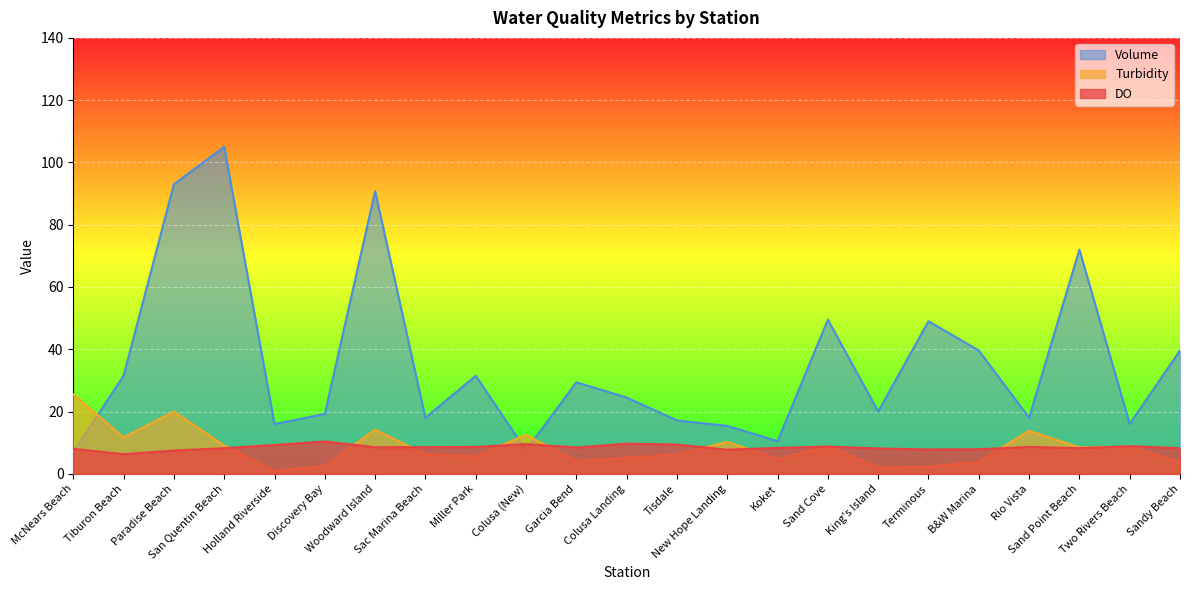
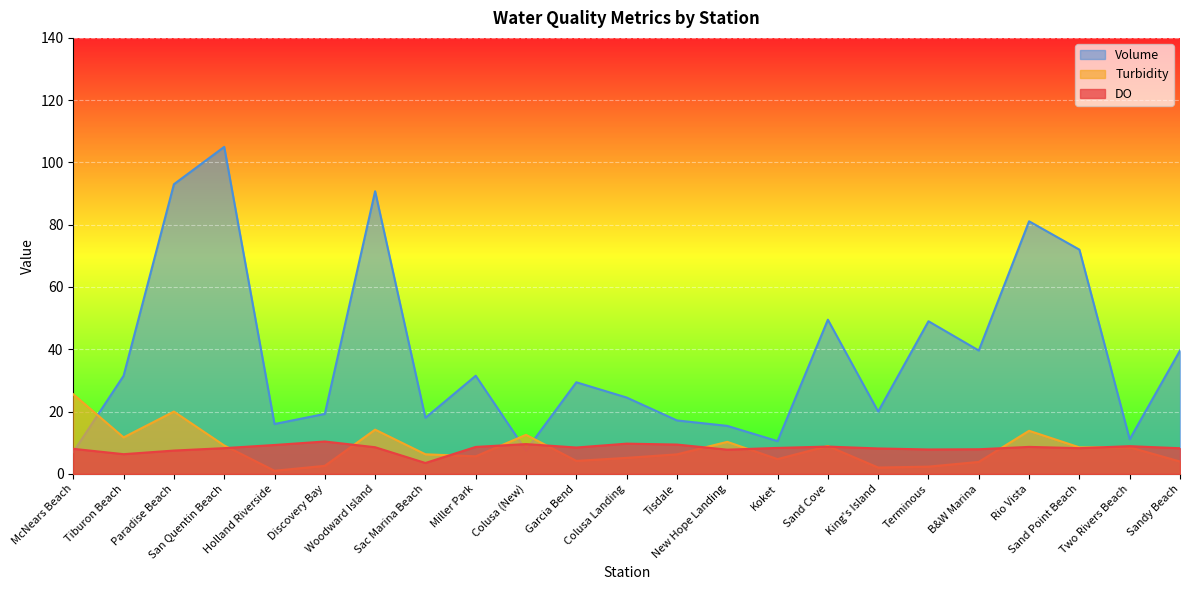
DO, Sac Marina Beach: 9 -> 3
Volume, Rio Vista: 18 -> 81
Volume, Two Rivers Beach: 16 -> 11
